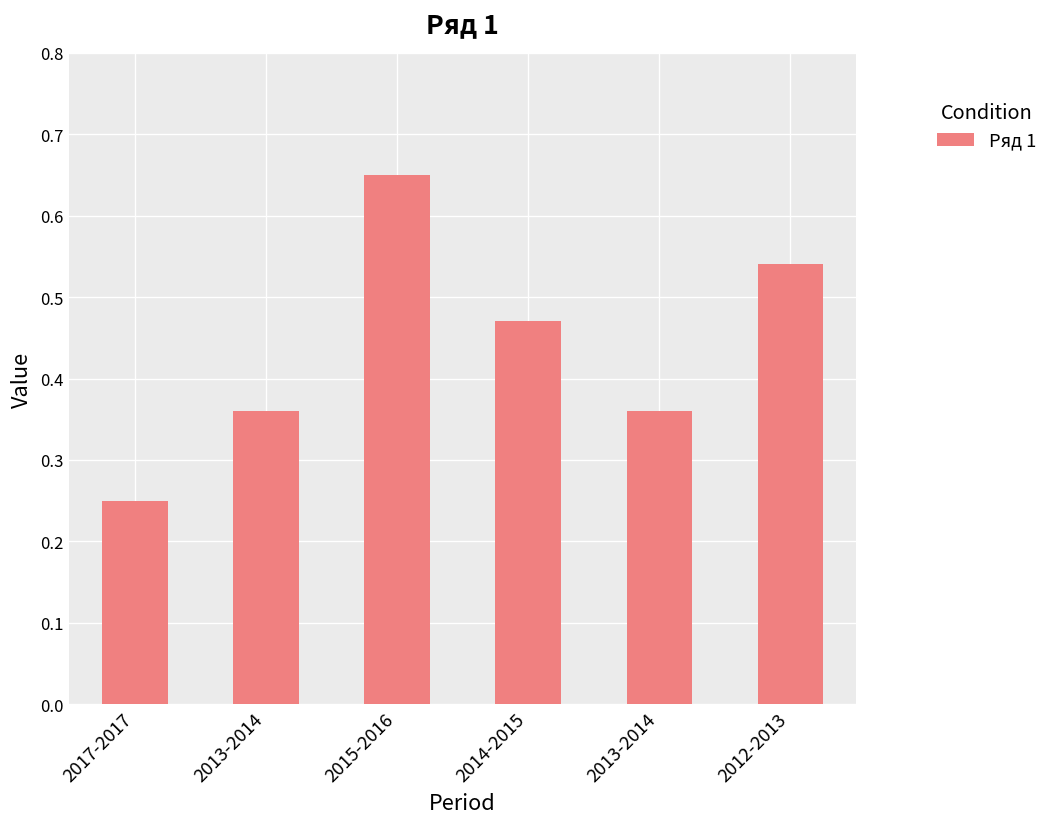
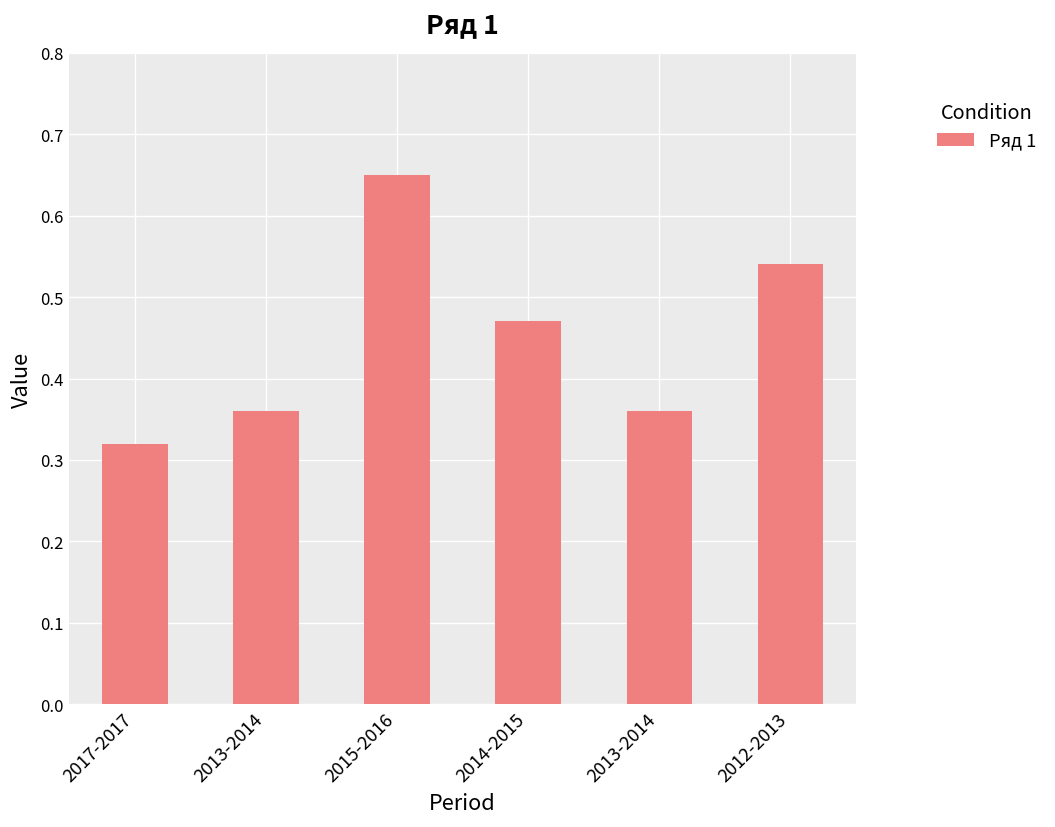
2017-2017: 0.25 -> 0.32
